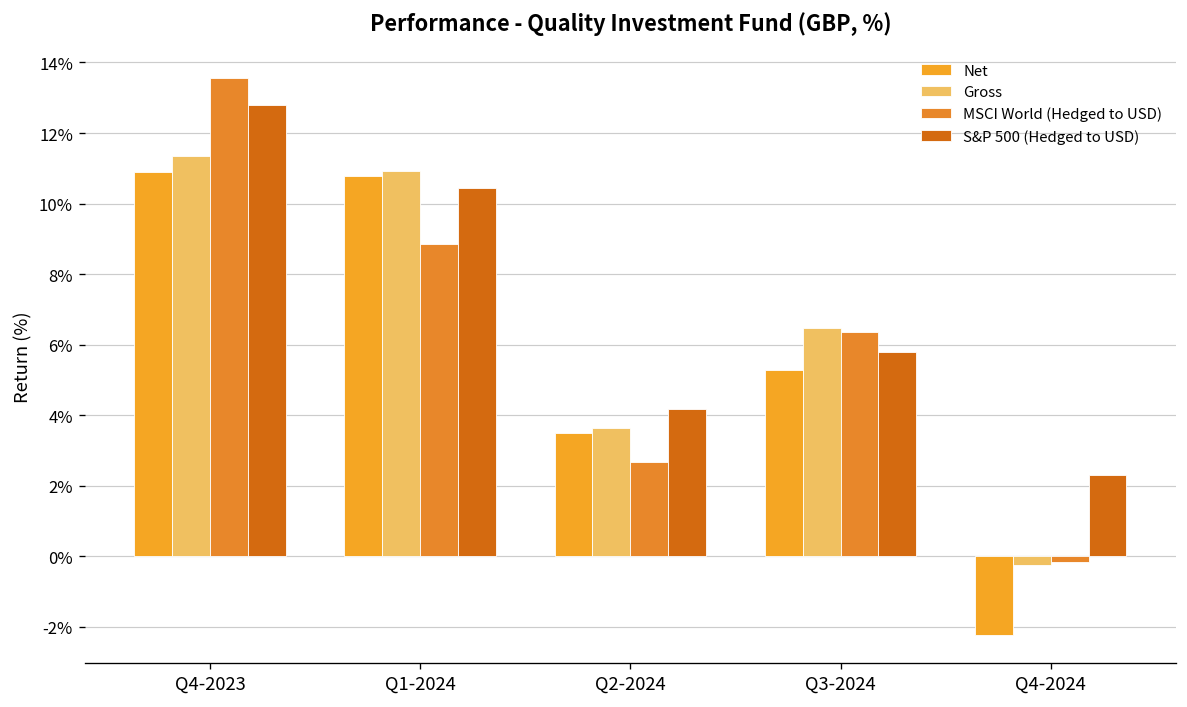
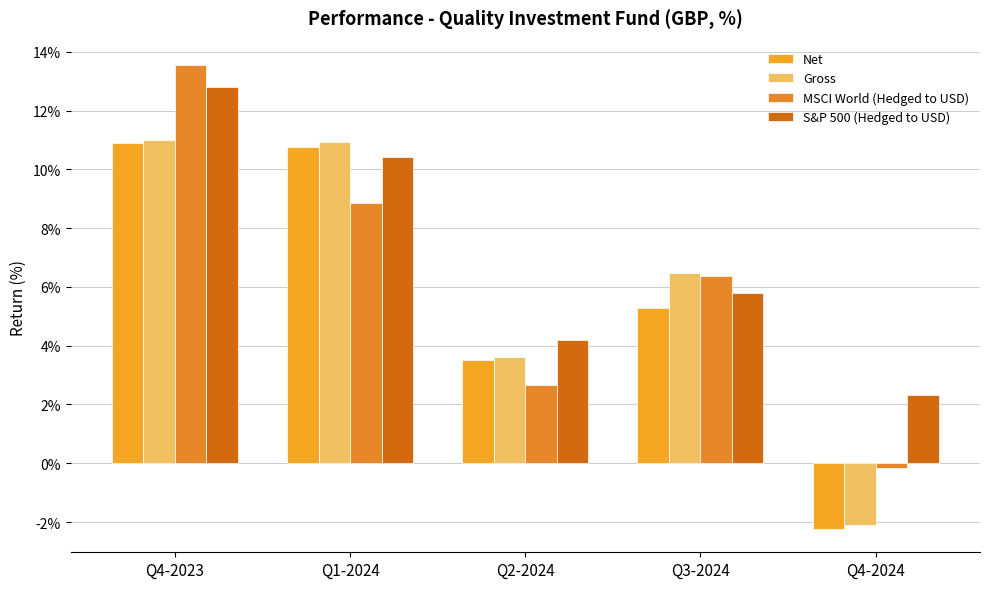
Gross, Q4-2023: 11.4% -> 11.0%
Gross, Q4-2024: -0.3% -> -2.1%
